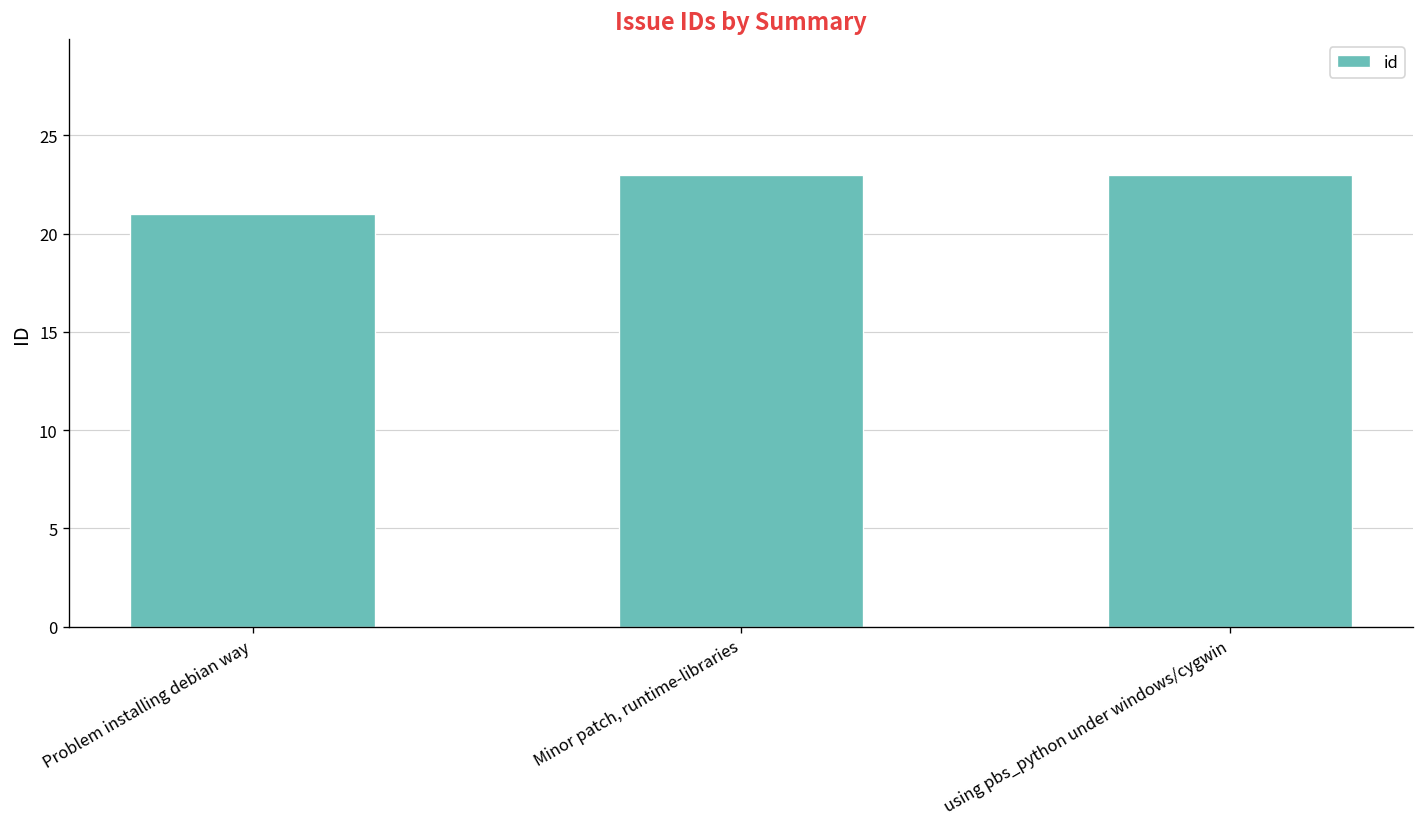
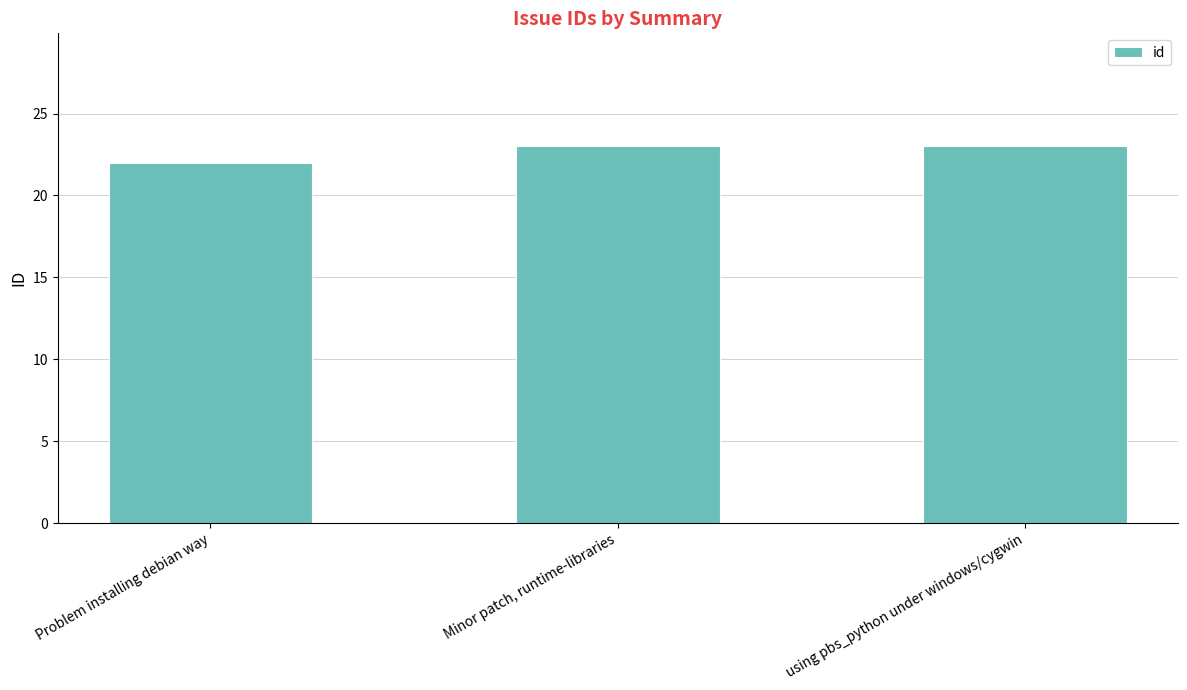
Problem installing debian way: 21 -> 22
